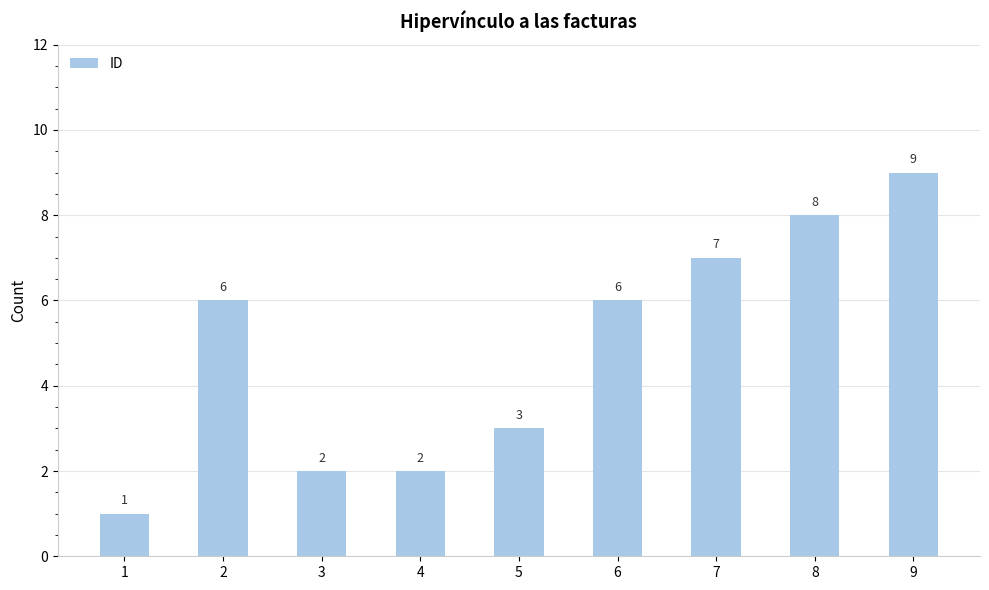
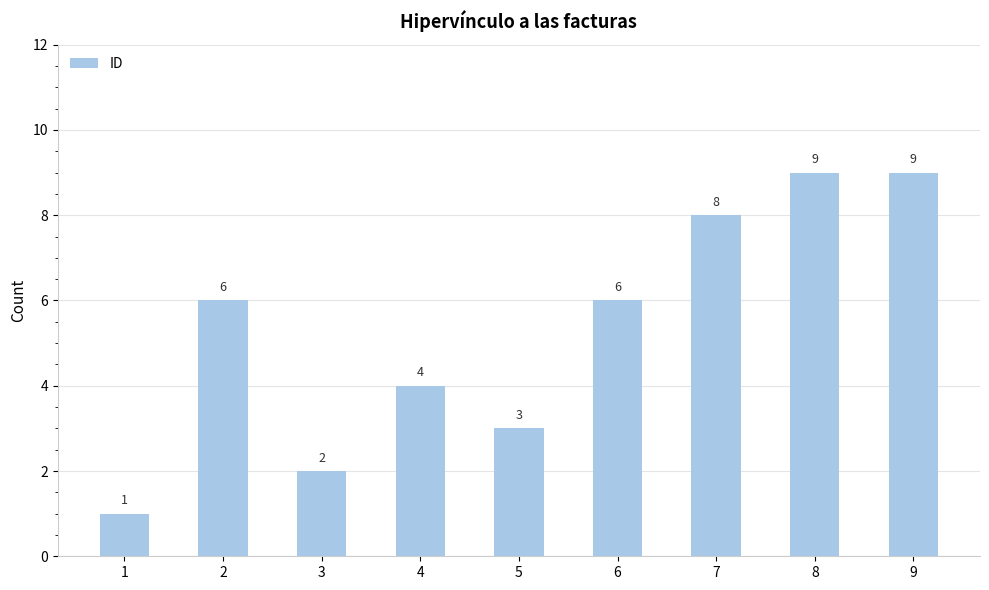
4: 2 -> 4
7: 7 -> 8
8: 8 -> 9
